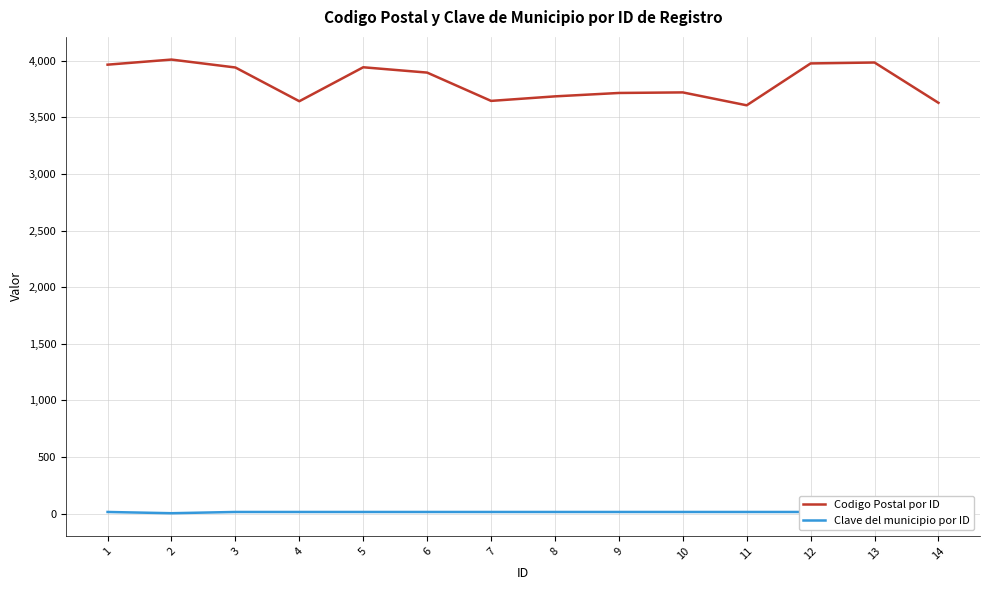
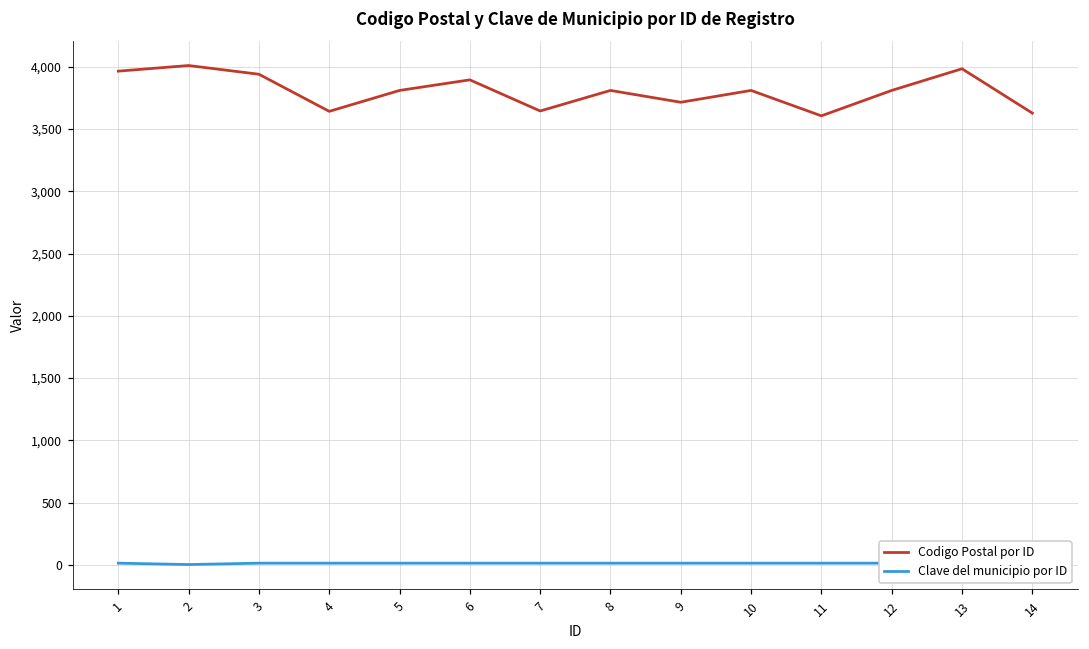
Codigo Postal por ID, 5: 3,940 -> 3,810
Codigo Postal por ID, 8: 3,690 -> 3,810
Codigo Postal por ID, 10: 3,720 -> 3,810
Codigo Postal por ID, 12: 3,980 -> 3,810
